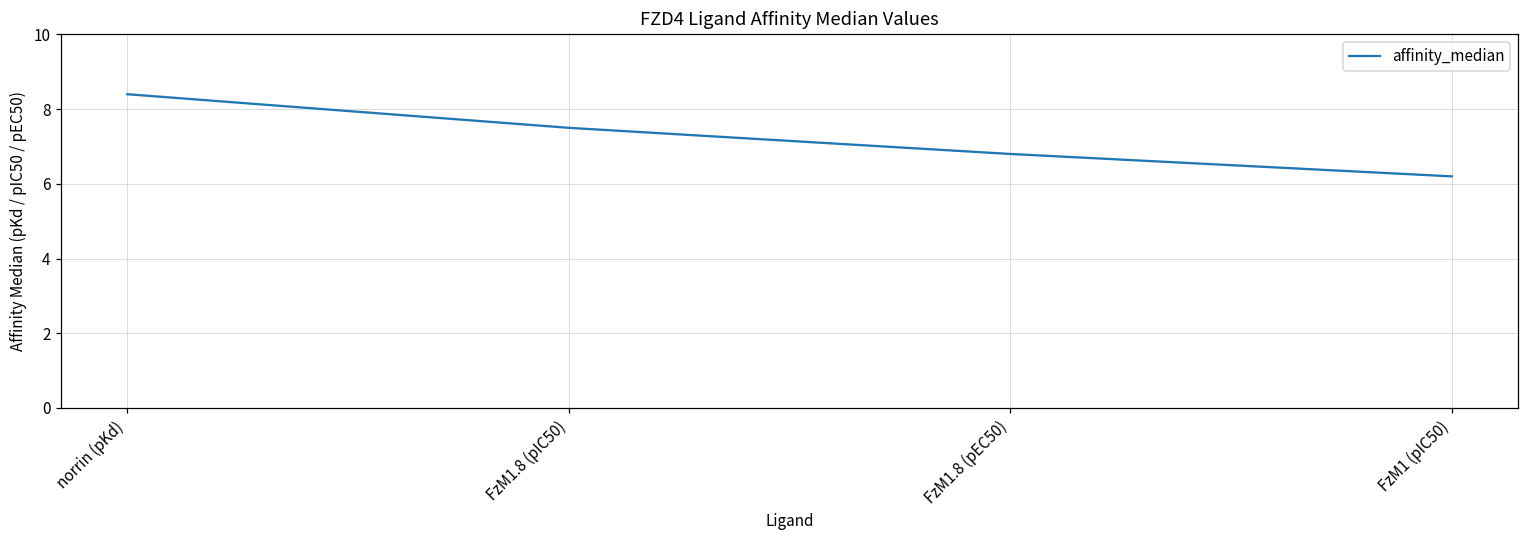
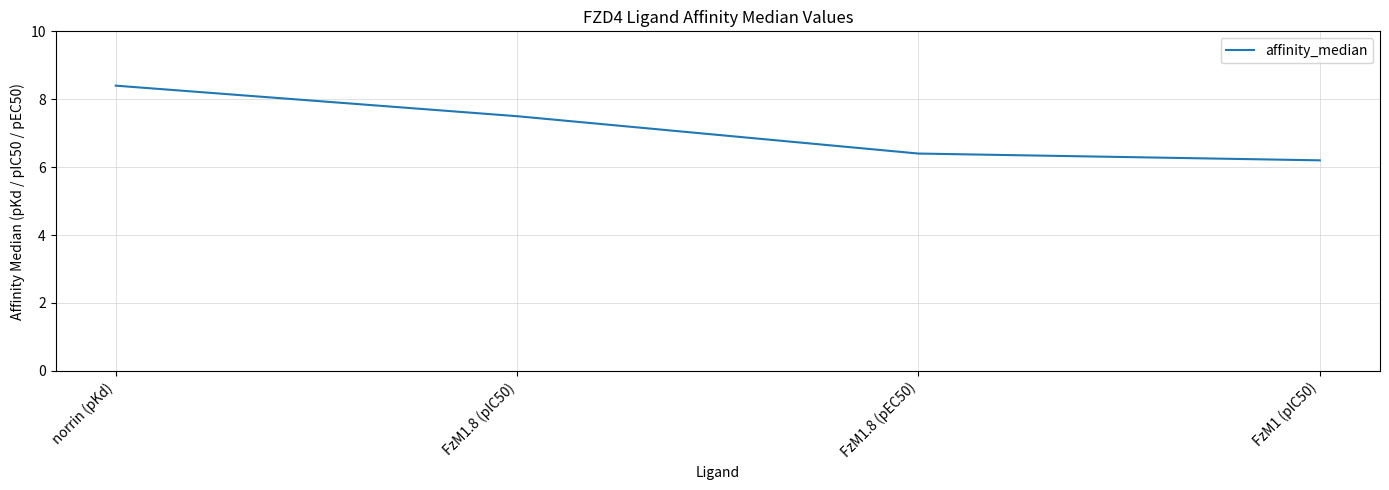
FzM1.8 (pEC50): 6.8 -> 6.4
